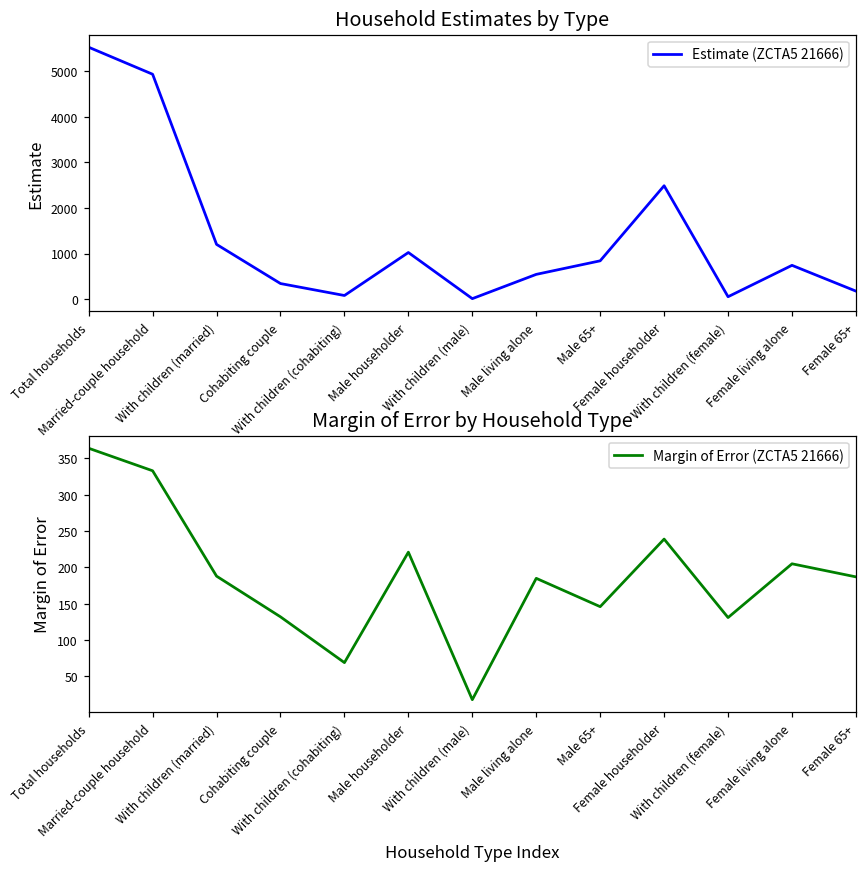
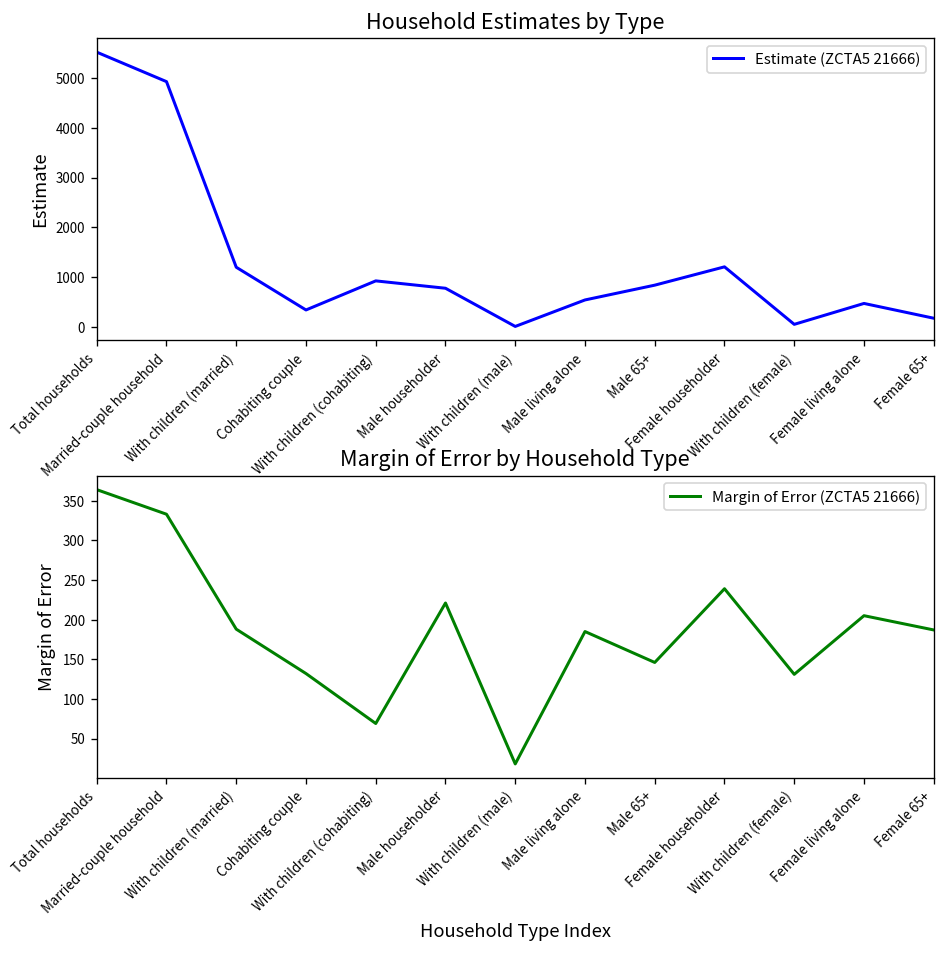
Household Estimates by Type, With children (cohabiting): 100 -> 900
Household Estimates by Type, Male householder: 1000 -> 800
Household Estimates by Type, Female householder: 2500 -> 1200
Household Estimates by Type, Female living alone: 700 -> 500
